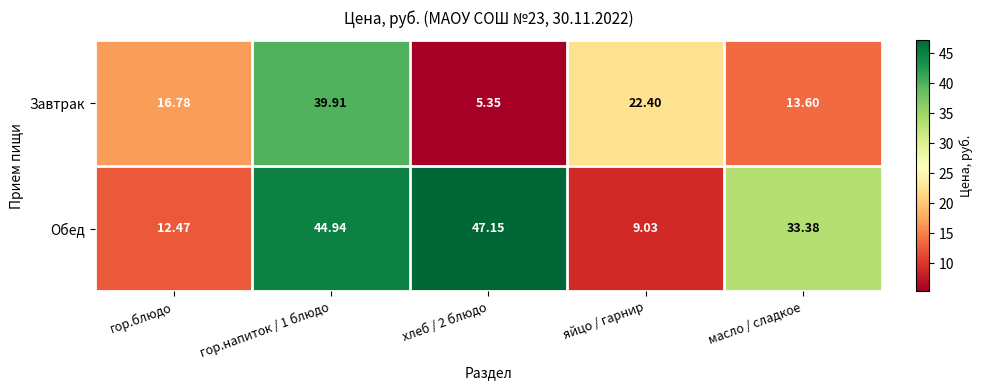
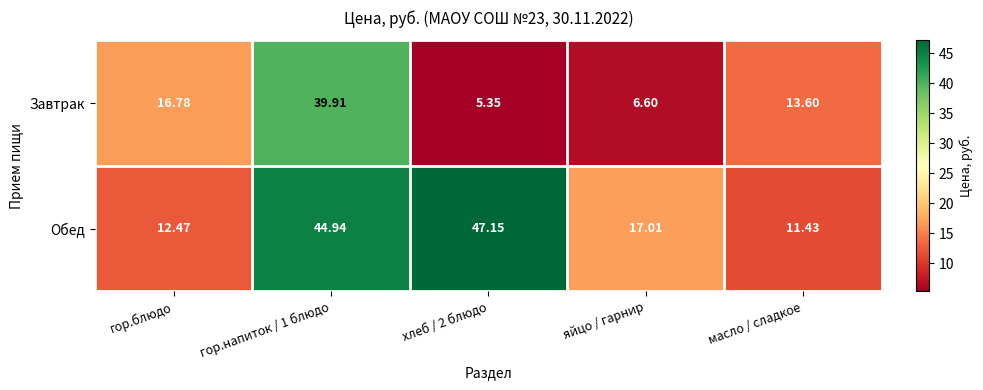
Завтрак, яйцо / гарнир: 22.40 -> 6.60
Обед, яйцо / гарнир: 9.03 -> 17.01
Обед, масло / сладкое: 33.38 -> 11.43
